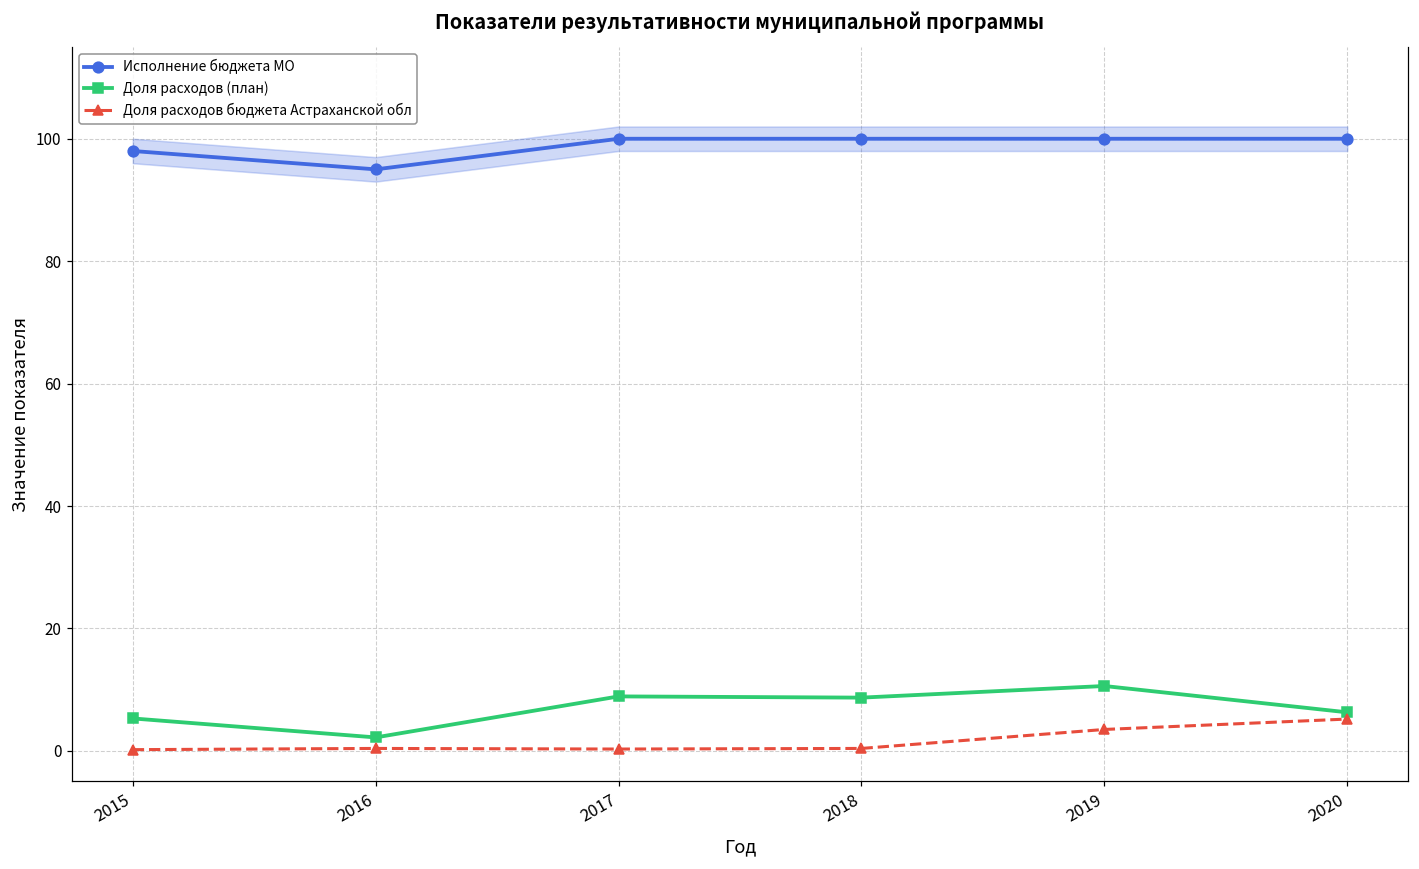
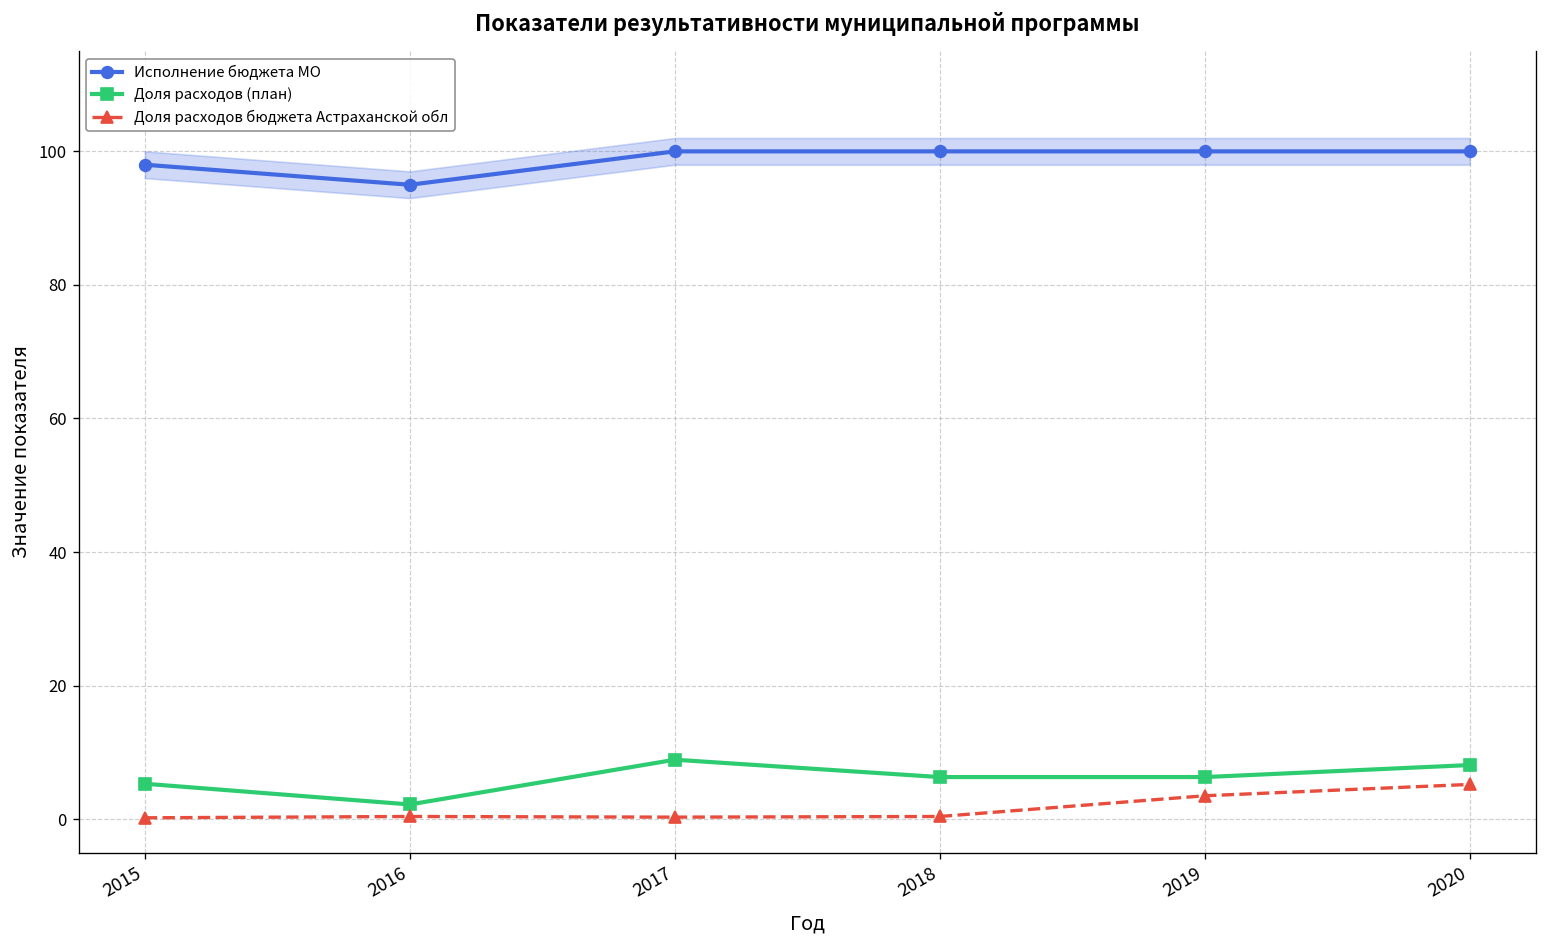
Доля расходов (план), 2018: 9 -> 6
Доля расходов (план), 2019: 11 -> 6
Доля расходов (план), 2020: 6 -> 8
